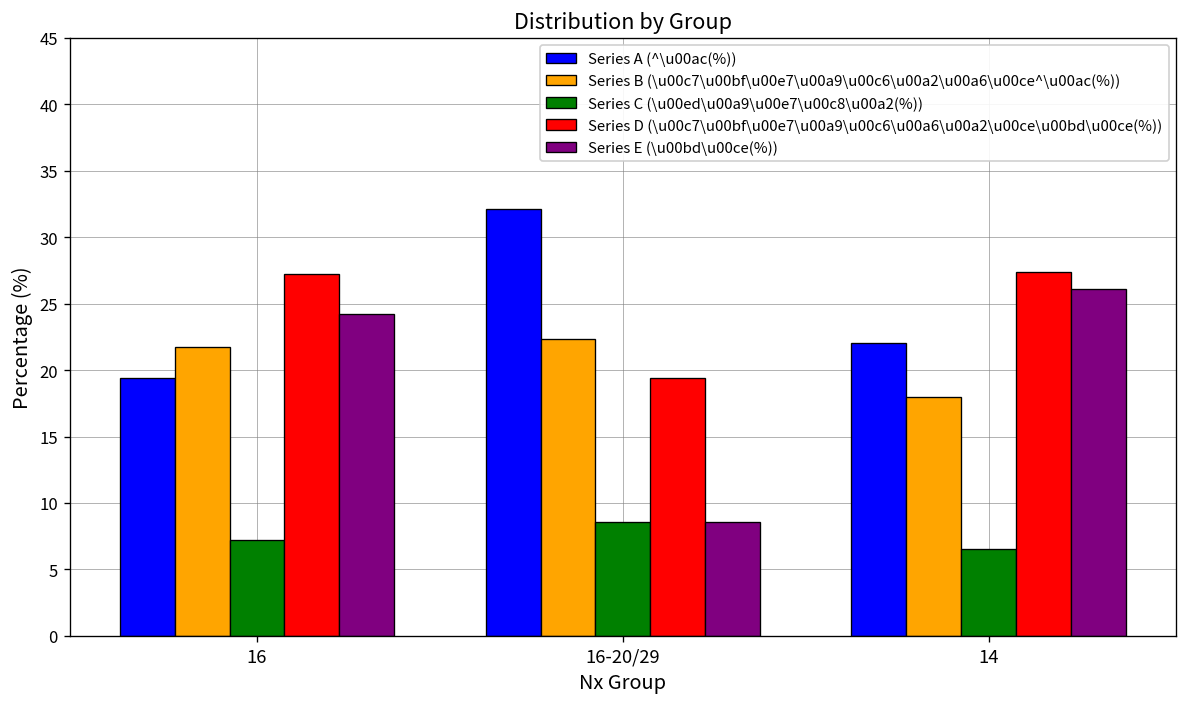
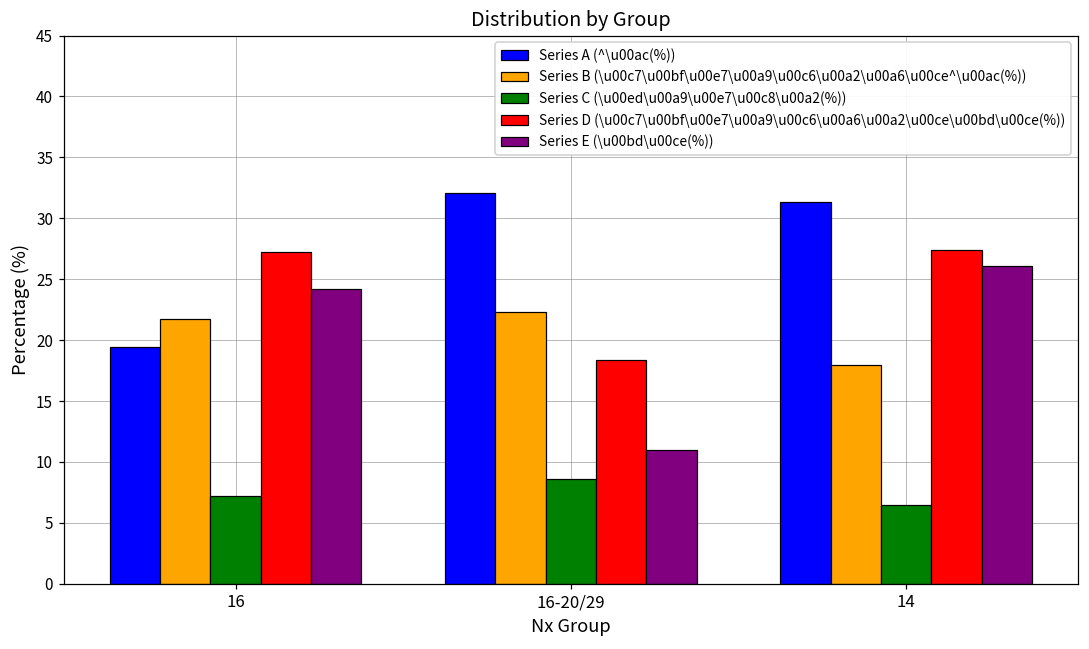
Series D (\u00c7\u00bf\u00e7\u00a9\u00c6\u00a6\u00a2\u00ce\u00bd\u00ce(%)), 16-20/29: 19.4 -> 18.4
Series E (\u00bd\u00ce(%)), 16-20/29: 8.6 -> 11.0
Series A (^\u00ac(%)), 14: 22.0 -> 31.3
